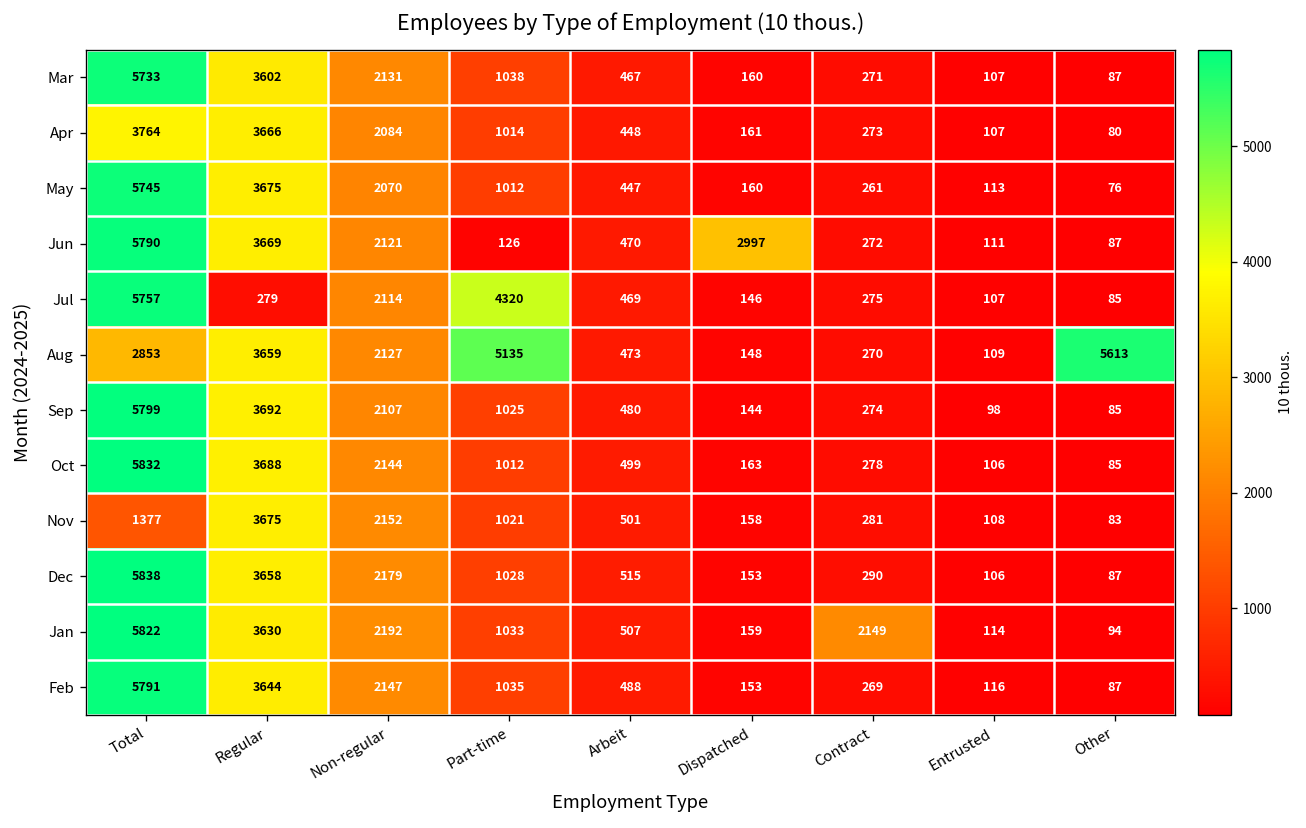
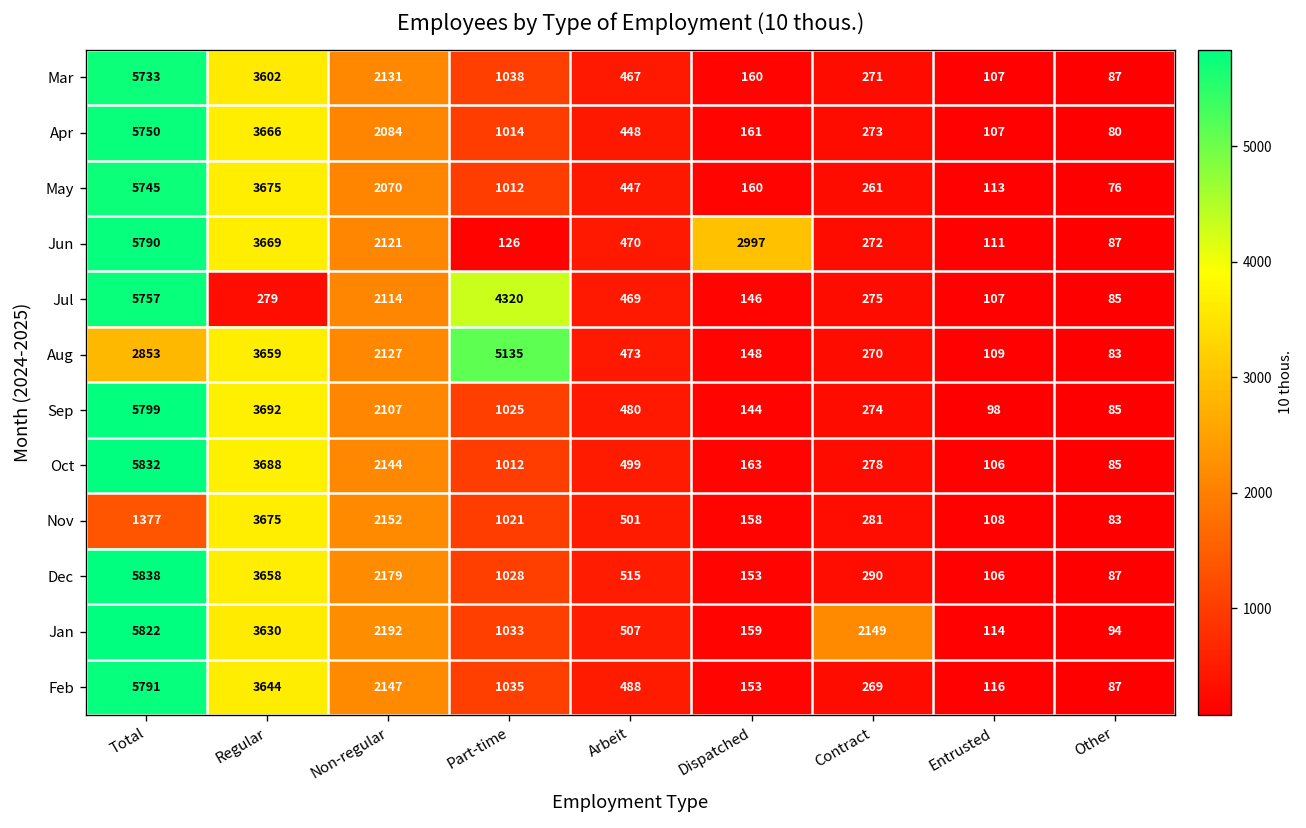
Apr, Total: 3764 -> 5750
Aug, Other: 5613 -> 83
